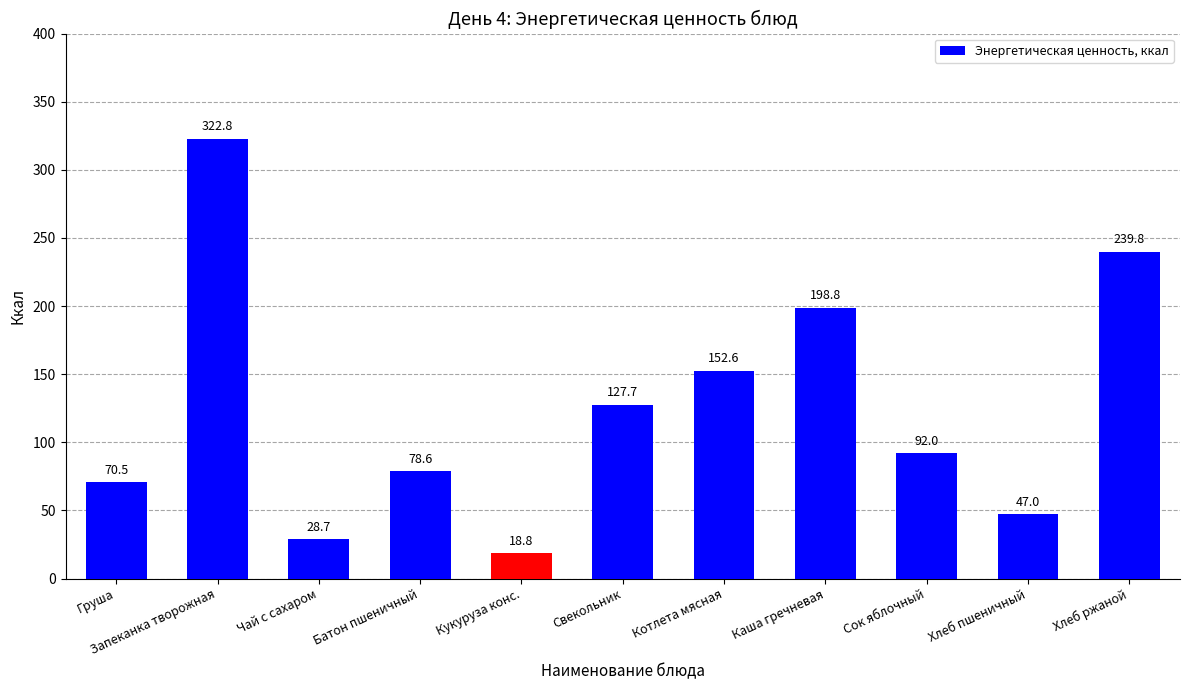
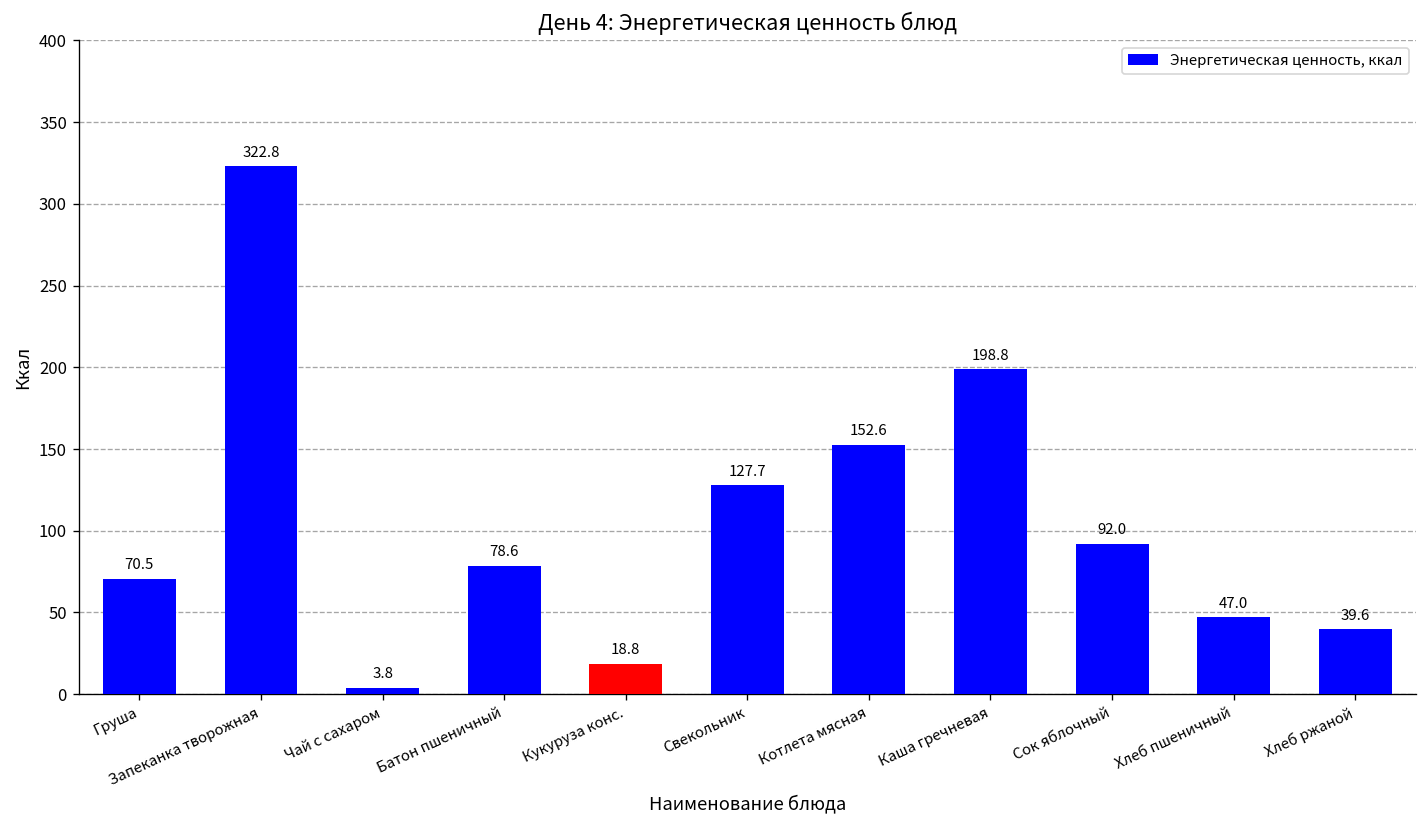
Чай с сахаром: 28.7 -> 3.8
Хлеб ржаной: 239.8 -> 39.6
